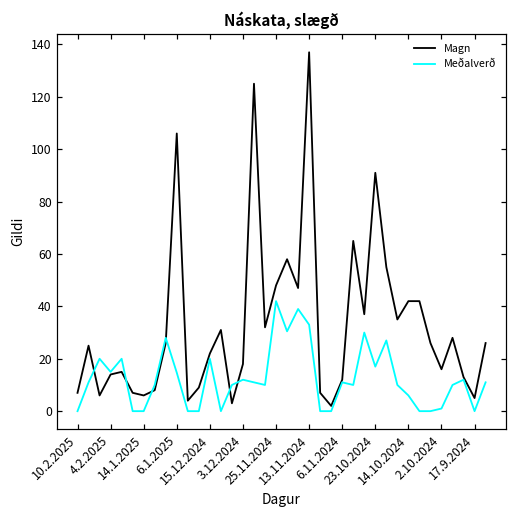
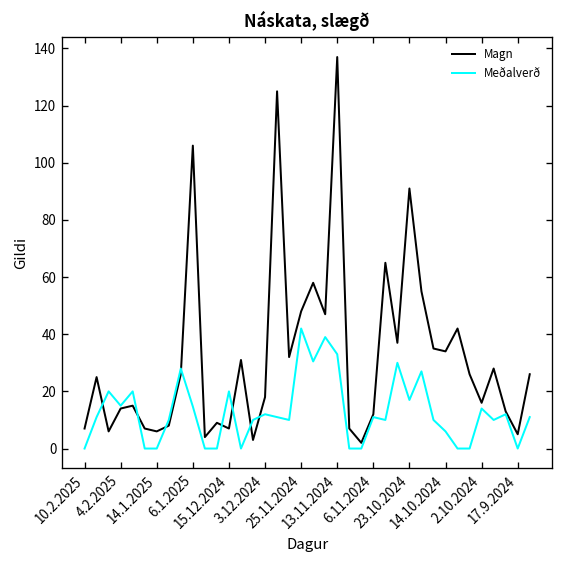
Magn, 15.12.2024: 22 -> 7
Magn, 14.10.2024: 42 -> 34
Meðalverð, 2.10.2024: 1 -> 14
